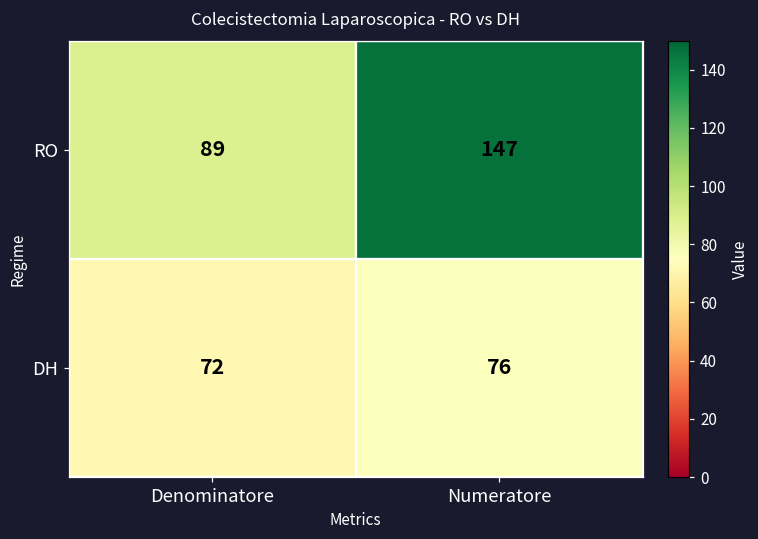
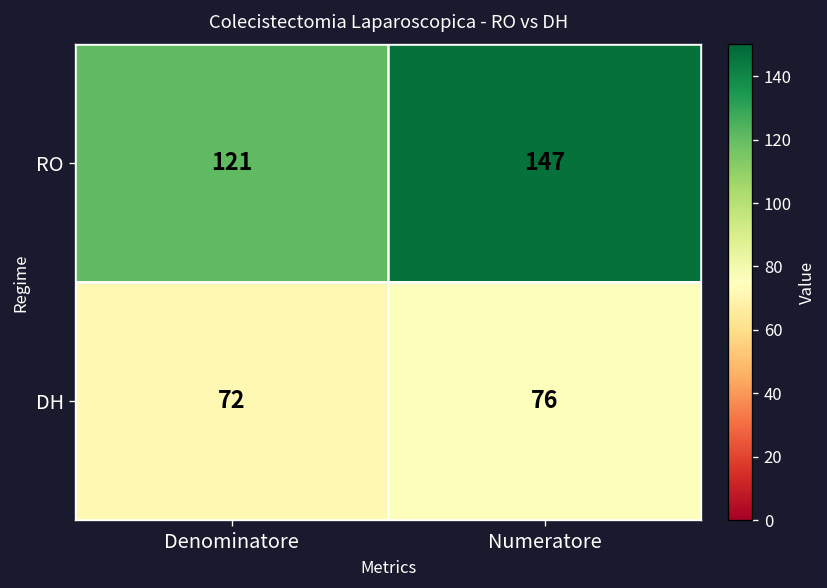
RO, Denominatore: 89 -> 121
